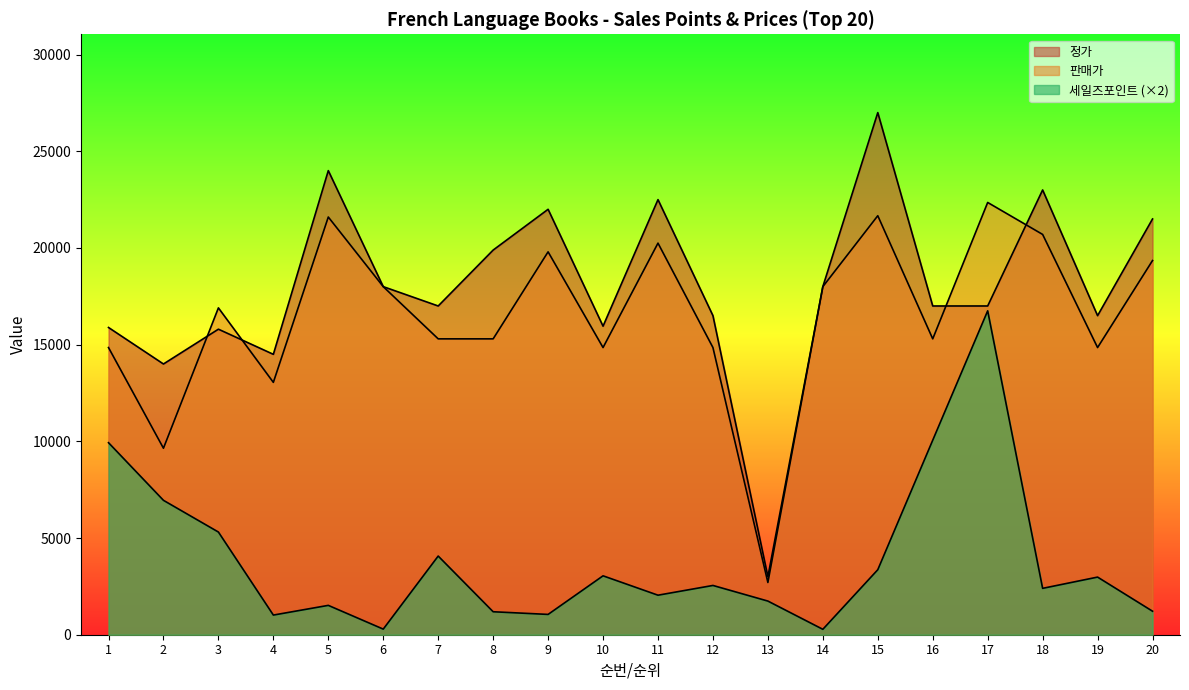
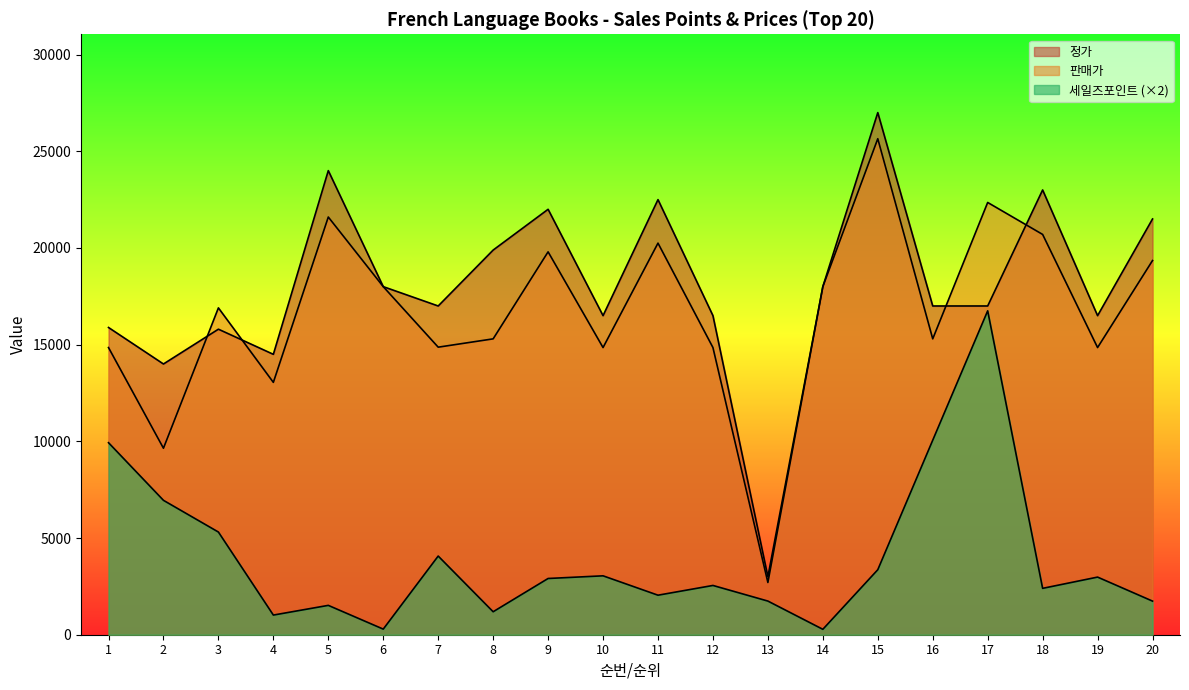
판매가, 7: 15300 -> 14900
세일즈포인트 (×2), 9: 1100 -> 2900
정가, 10: 16000 -> 16500
판매가, 15: 21700 -> 25700
세일즈포인트 (×2), 20: 1200 -> 1700
